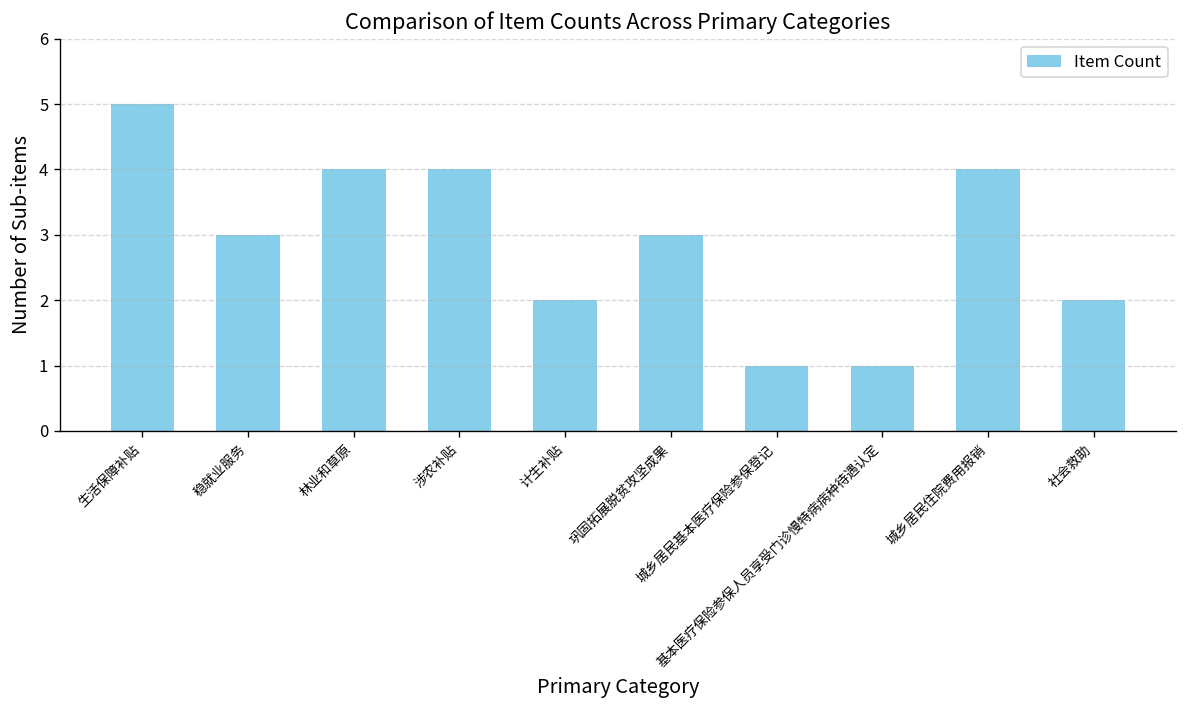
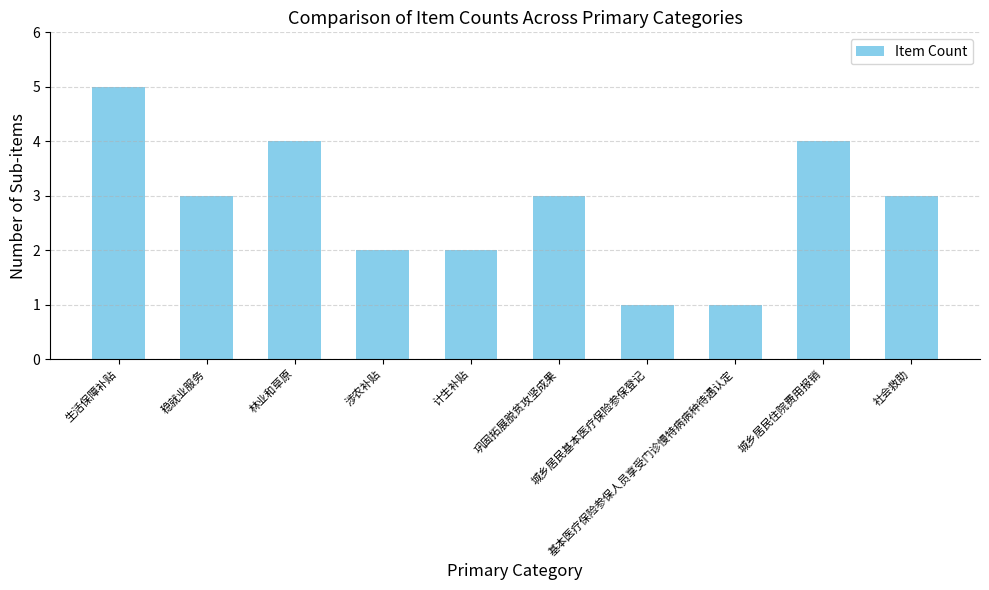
涉农补贴: 4 -> 2
社会救助: 2 -> 3
